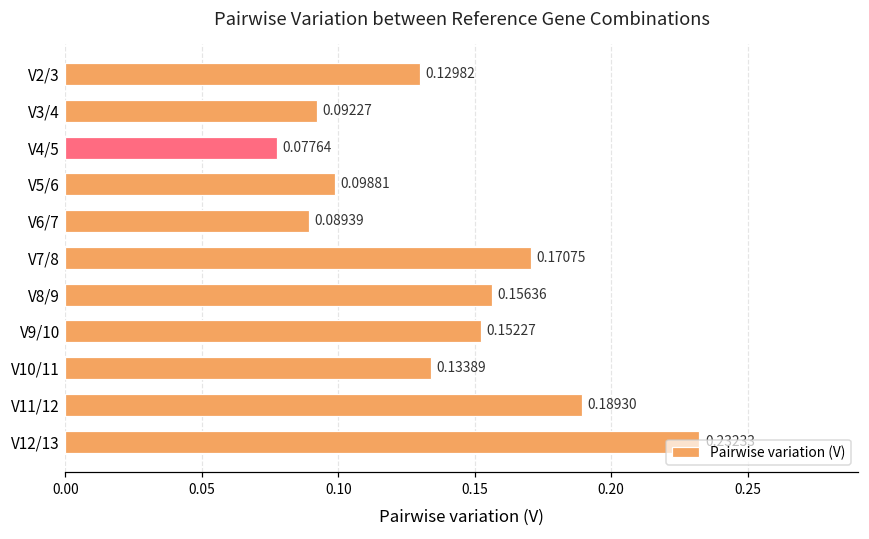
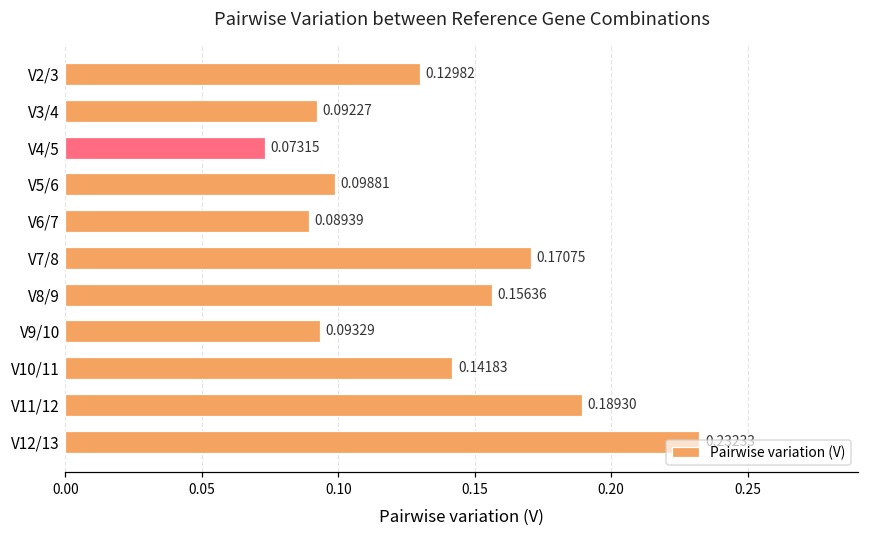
V4/5: 0.07764 -> 0.07315
V9/10: 0.15227 -> 0.09329
V10/11: 0.13389 -> 0.14183
